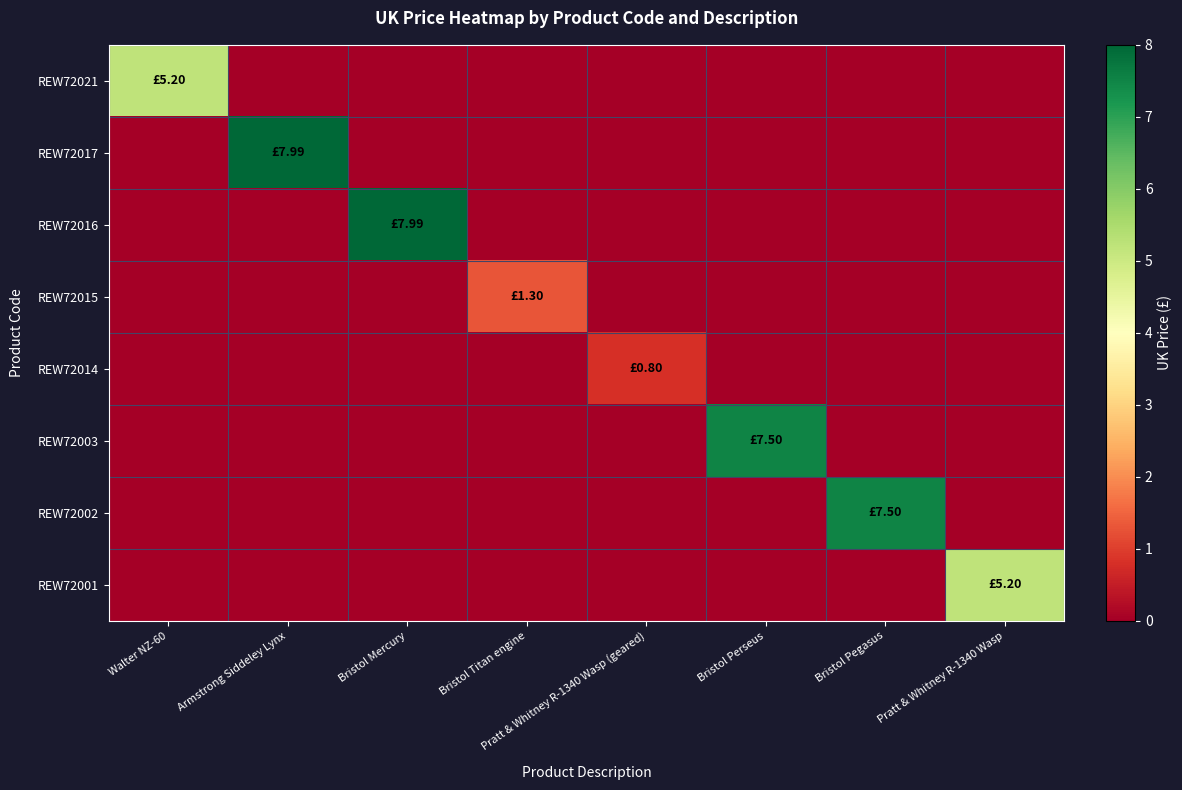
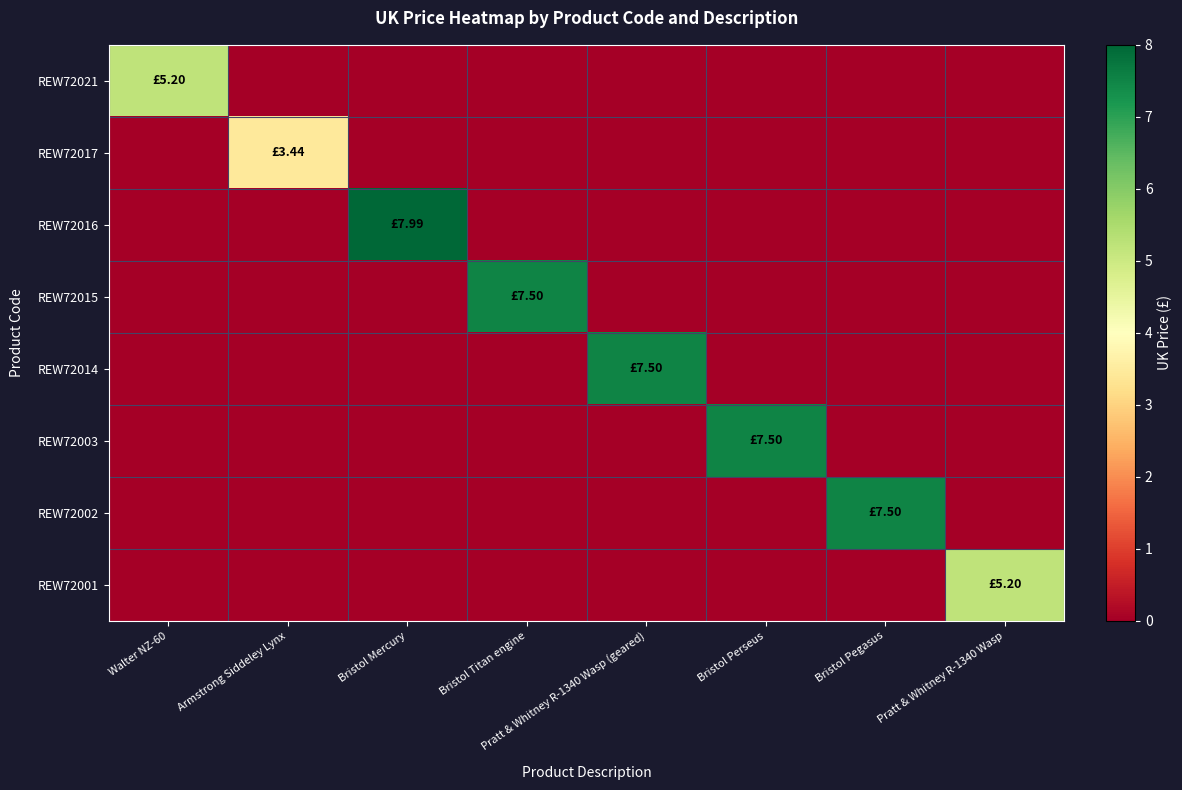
REW72017, Armstrong Siddeley Lynx: £7.99 -> £3.44
REW72015, Bristol Titan engine: £1.30 -> £7.50
REW72014, Pratt & Whitney R-1340 Wasp (geared): £0.80 -> £7.50
